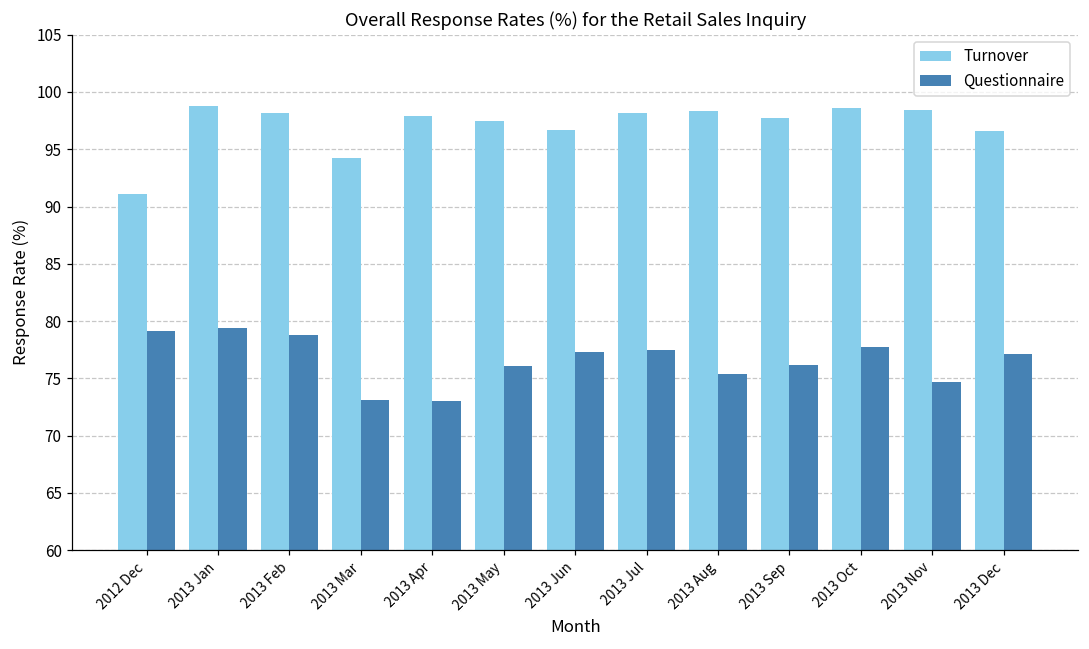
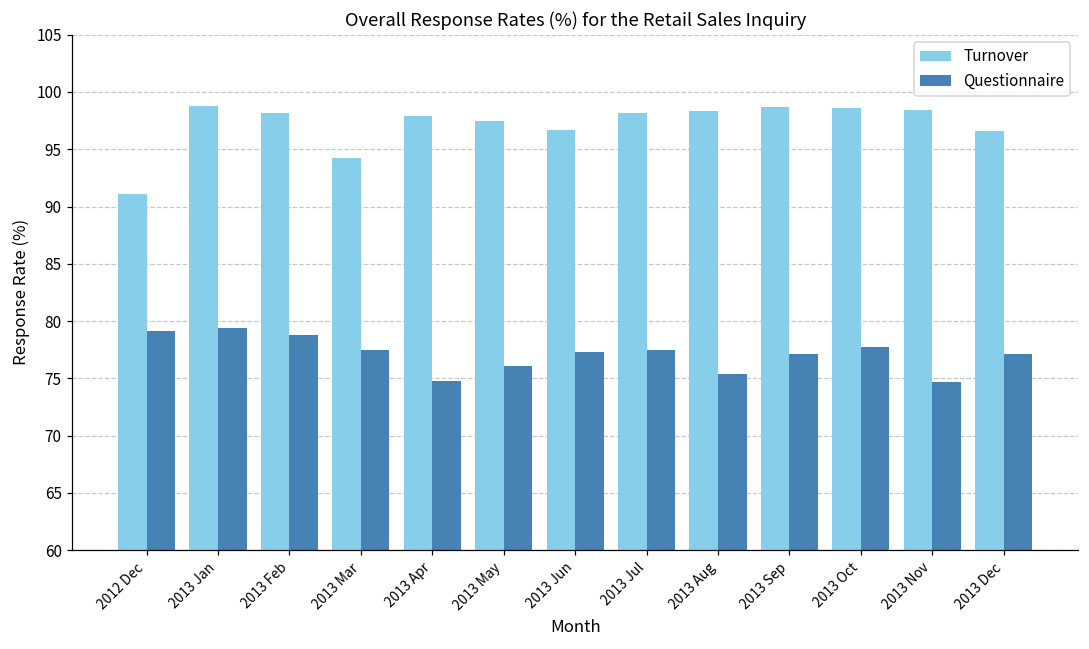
Questionnaire, 2013 Mar: 73.1 -> 77.5
Questionnaire, 2013 Apr: 73.0 -> 74.8
Turnover, 2013 Sep: 97.7 -> 98.7
Questionnaire, 2013 Sep: 76.2 -> 77.1
